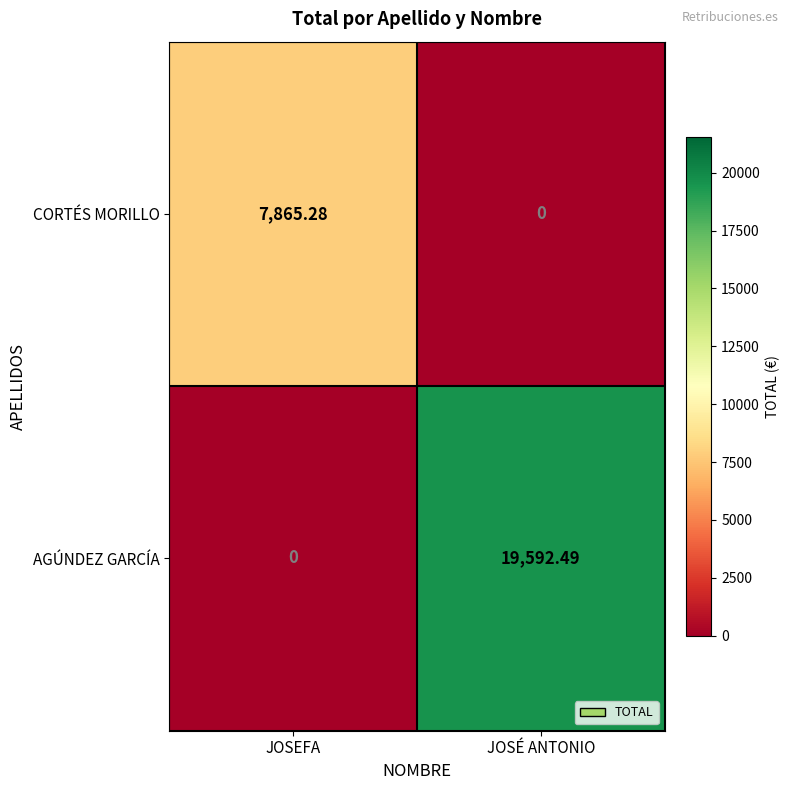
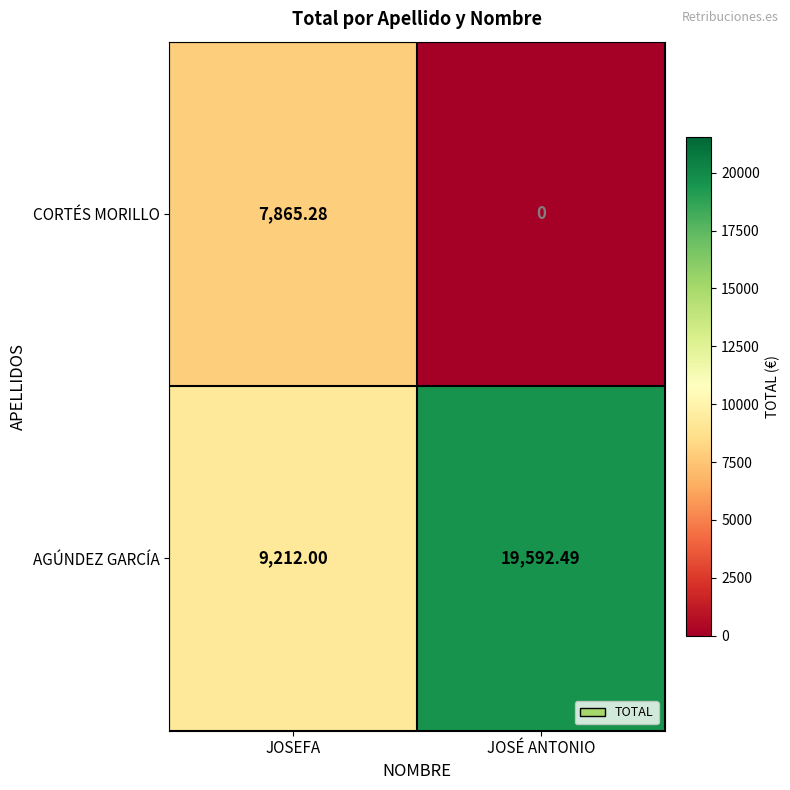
AGÚNDEZ GARCÍA, JOSEFA: 0 -> 9,212.00
